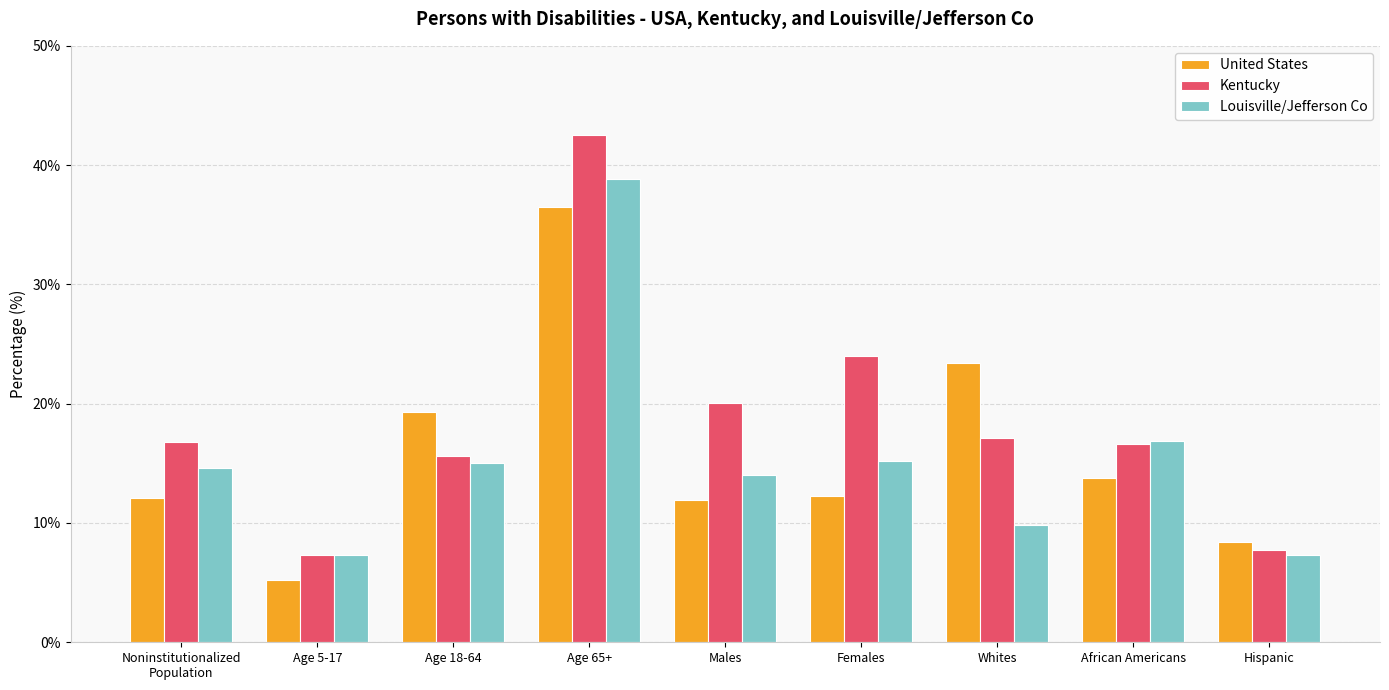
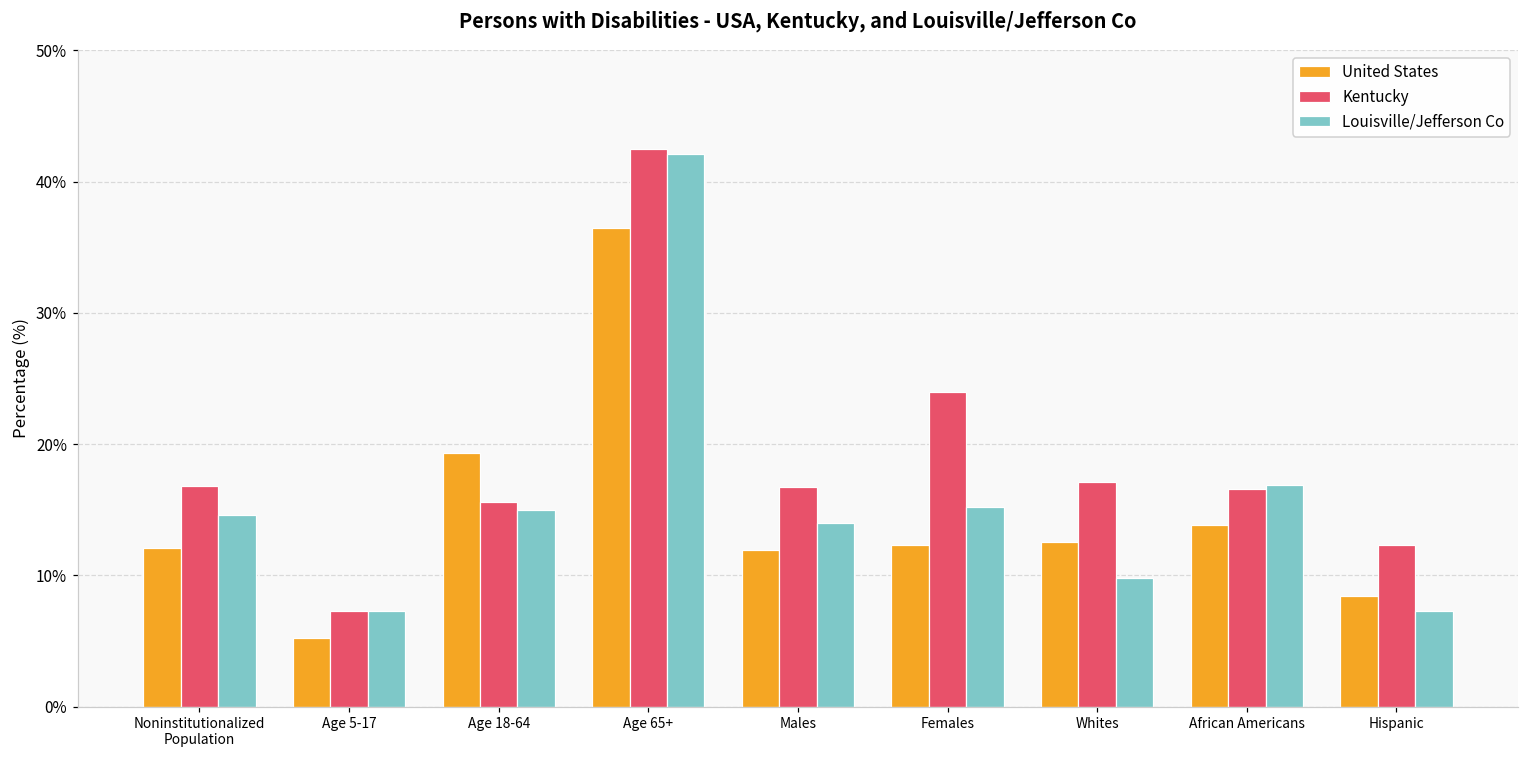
Louisville/Jefferson Co, Age 65+: 38.8% -> 42.1%
Kentucky, Males: 20.1% -> 16.7%
United States, Whites: 23.4% -> 12.5%
Kentucky, Hispanic: 7.7% -> 12.3%
